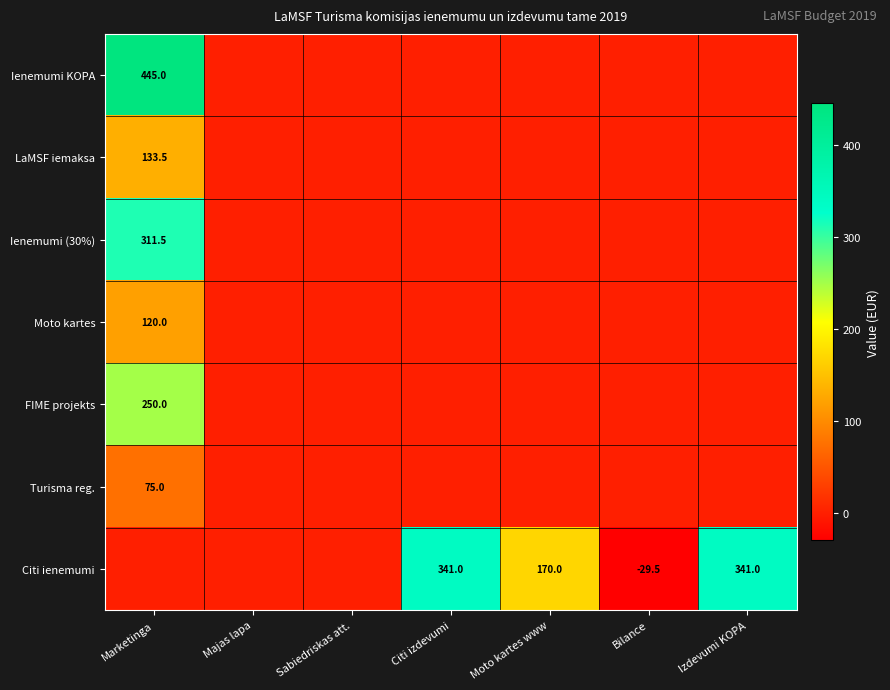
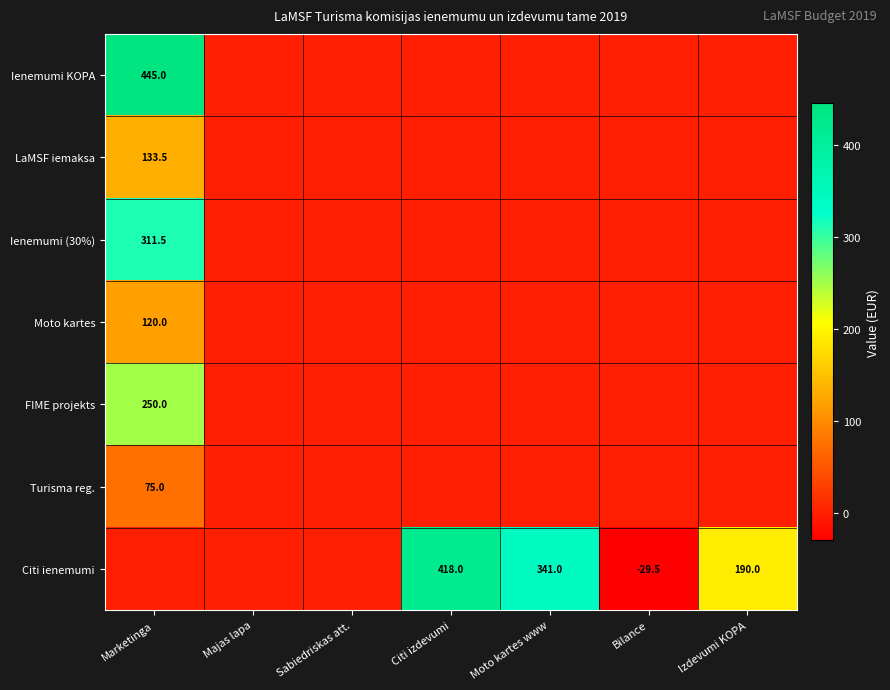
Citi ienemumi, Citi izdevumi: 341.0 -> 418.0
Citi ienemumi, Moto kartes www: 170.0 -> 341.0
Citi ienemumi, Izdevumi KOPA: 341.0 -> 190.0
